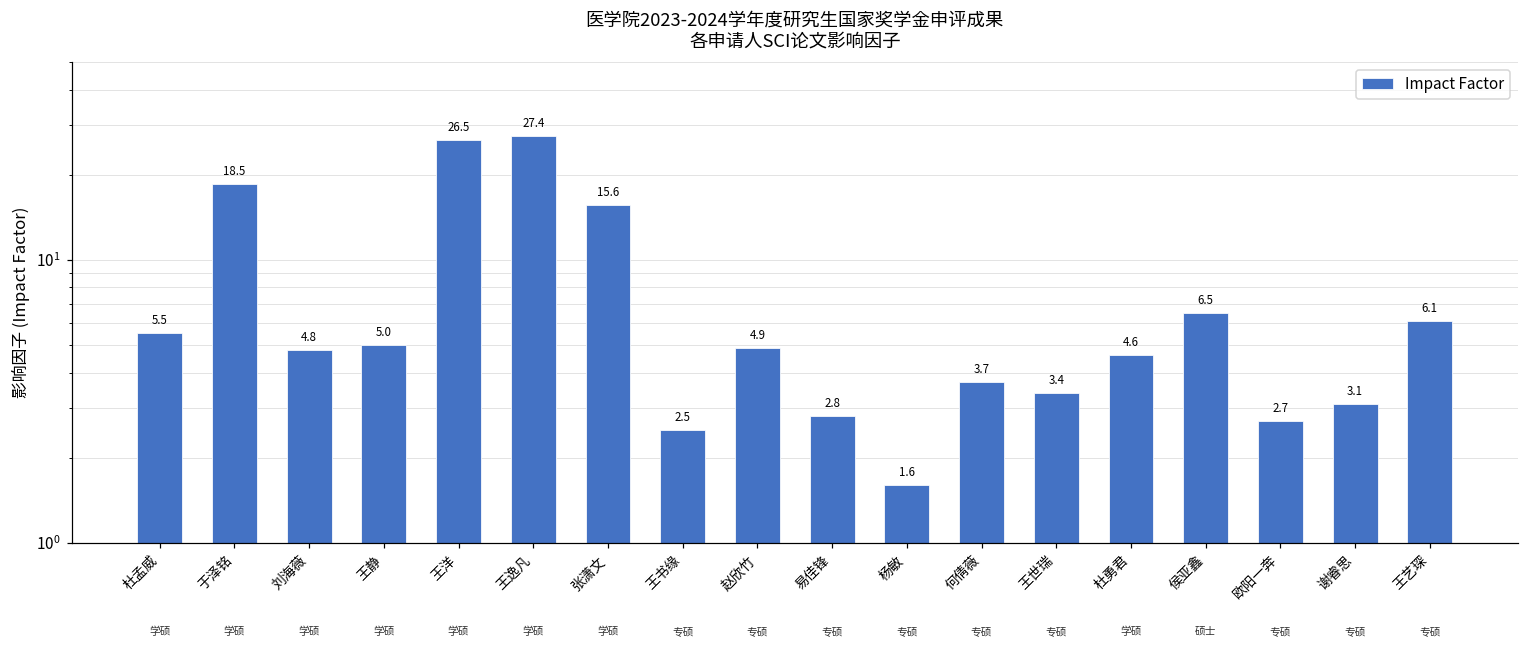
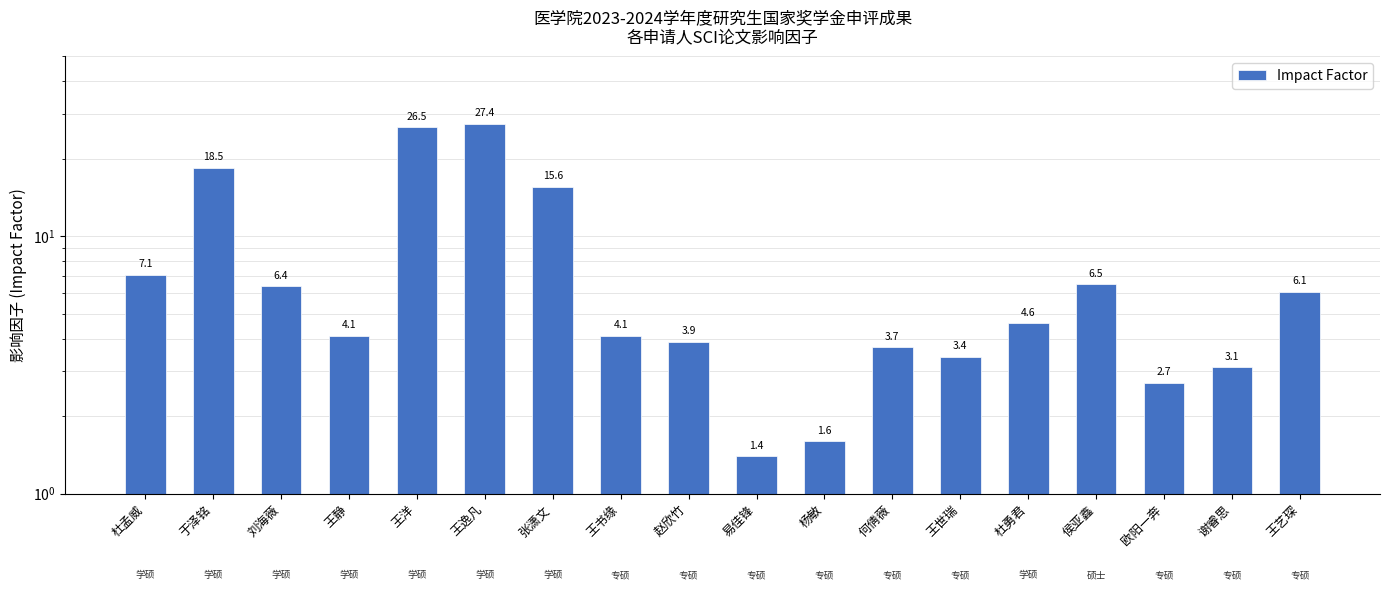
杜孟威: 5.5 -> 7.1
刘海薇: 4.8 -> 6.4
王静: 5.0 -> 4.1
王书缘: 2.5 -> 4.1
赵欣竹: 4.9 -> 3.9
易佳锋: 2.8 -> 1.4
